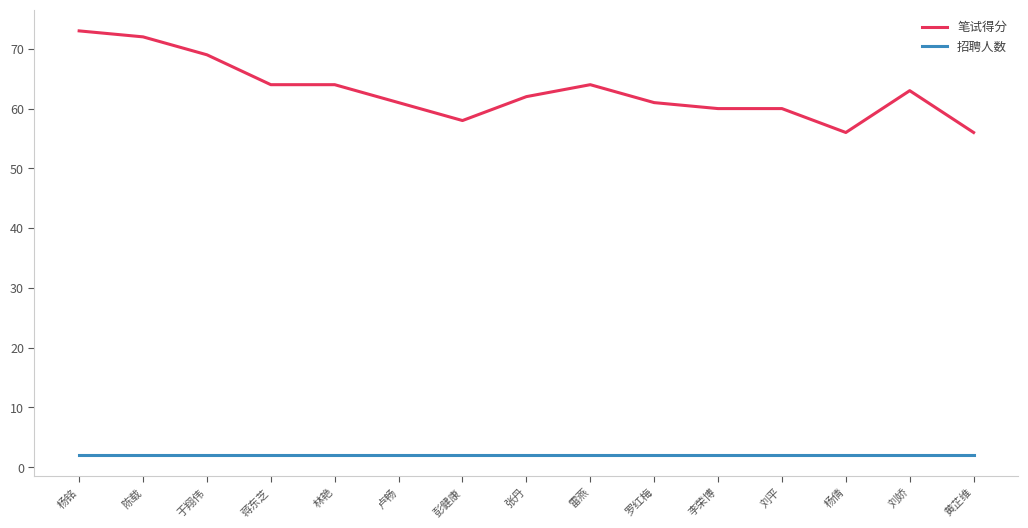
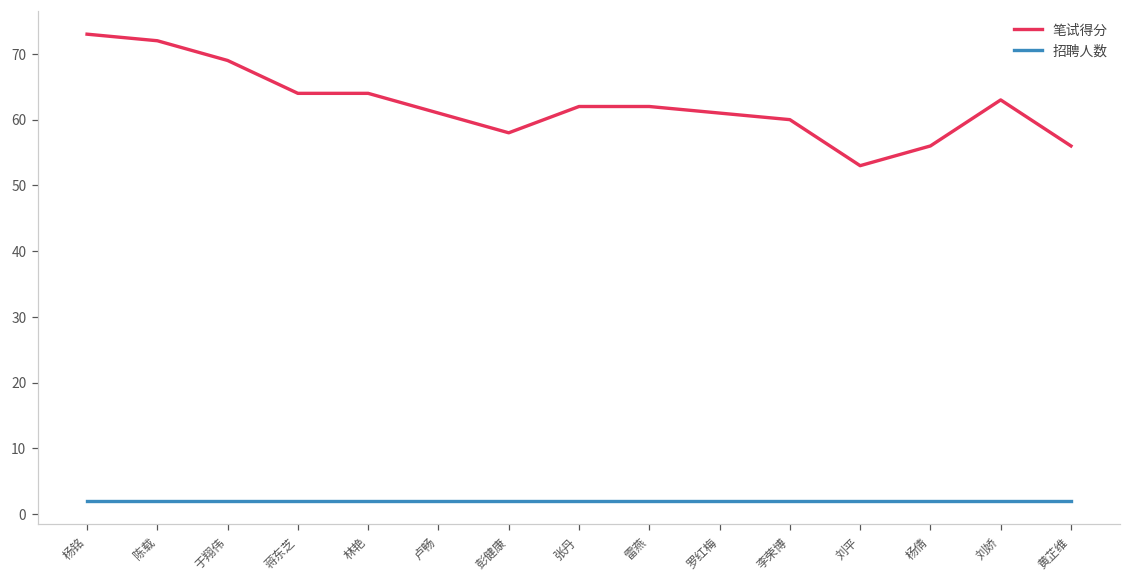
笔试得分, 雷燕: 64 -> 62
笔试得分, 刘平: 60 -> 53
